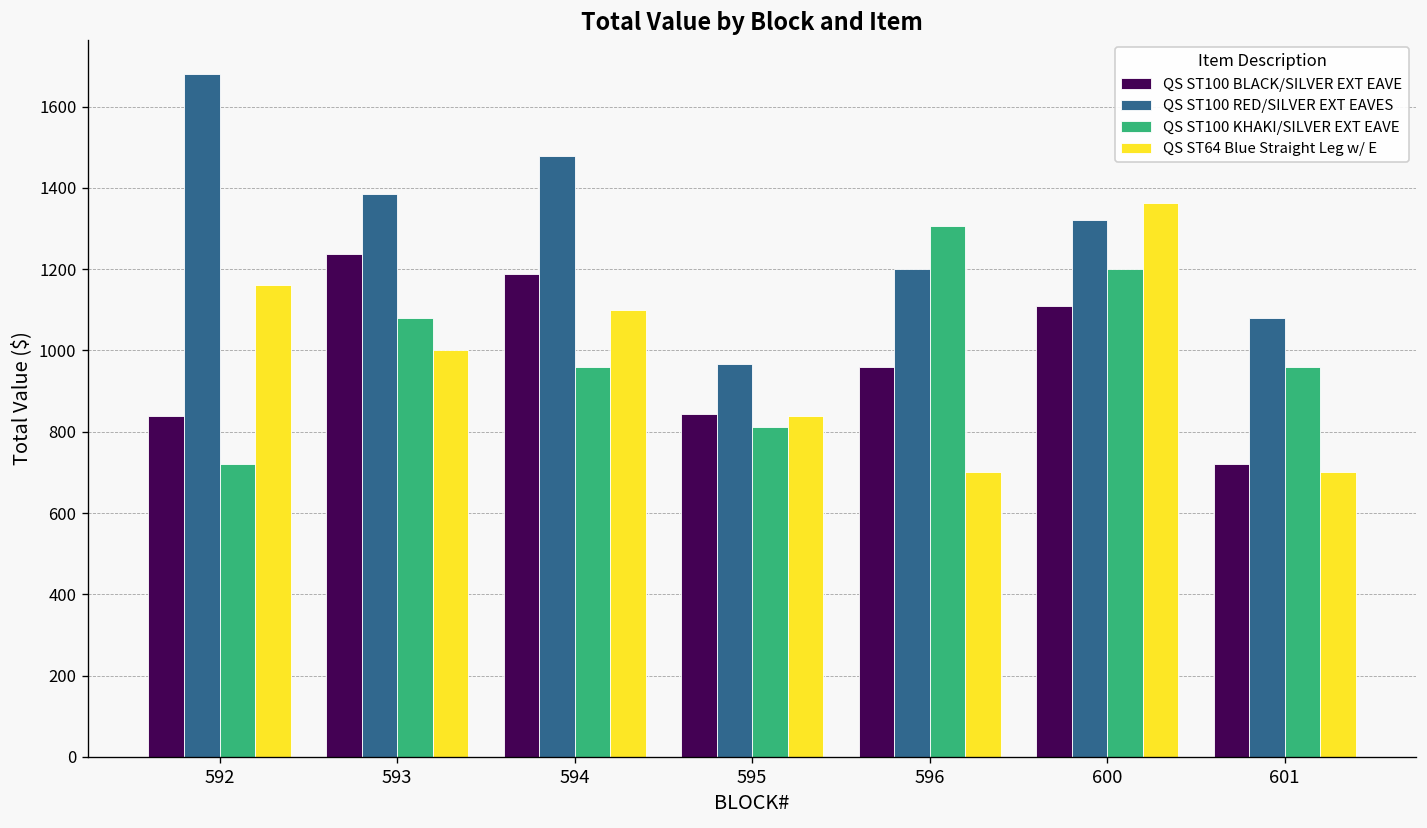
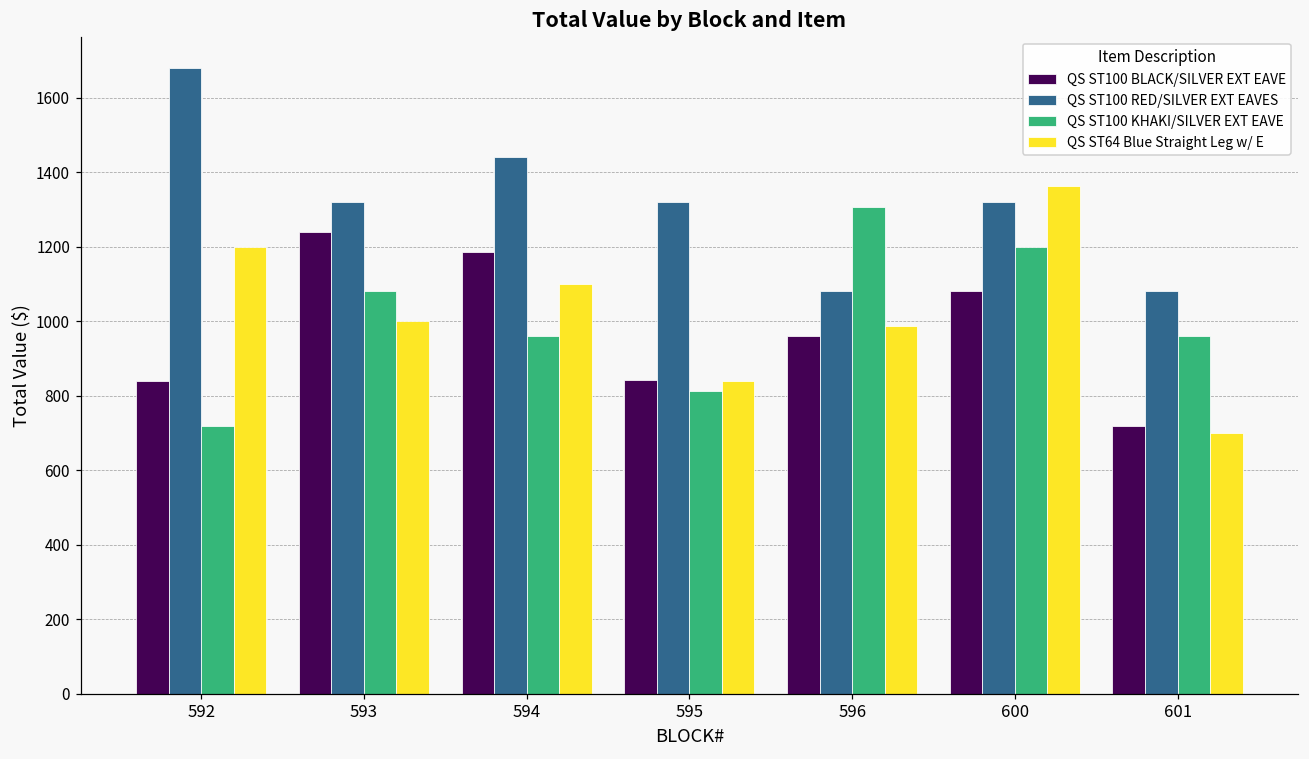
QS ST64 Blue Straight Leg w/ E, 592: 1160 -> 1200
QS ST100 RED/SILVER EXT EAVES, 593: 1390 -> 1320
QS ST100 RED/SILVER EXT EAVES, 594: 1480 -> 1440
QS ST100 RED/SILVER EXT EAVES, 595: 970 -> 1320
QS ST100 RED/SILVER EXT EAVES, 596: 1200 -> 1080
QS ST64 Blue Straight Leg w/ E, 596: 700 -> 990
QS ST100 BLACK/SILVER EXT EAVE, 600: 1110 -> 1080
